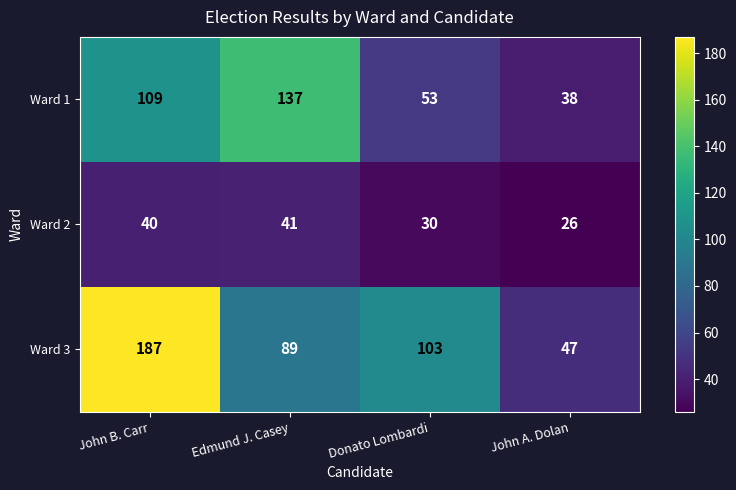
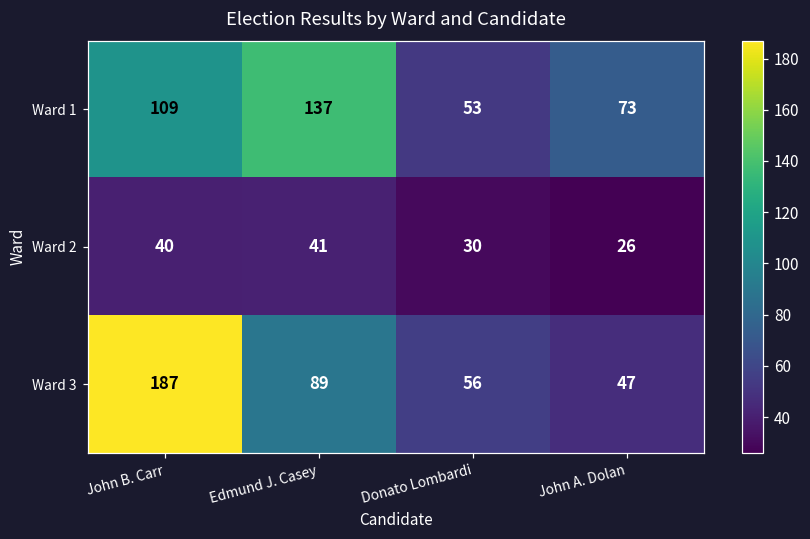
Ward 1, John A. Dolan: 38 -> 73
Ward 3, Donato Lombardi: 103 -> 56
